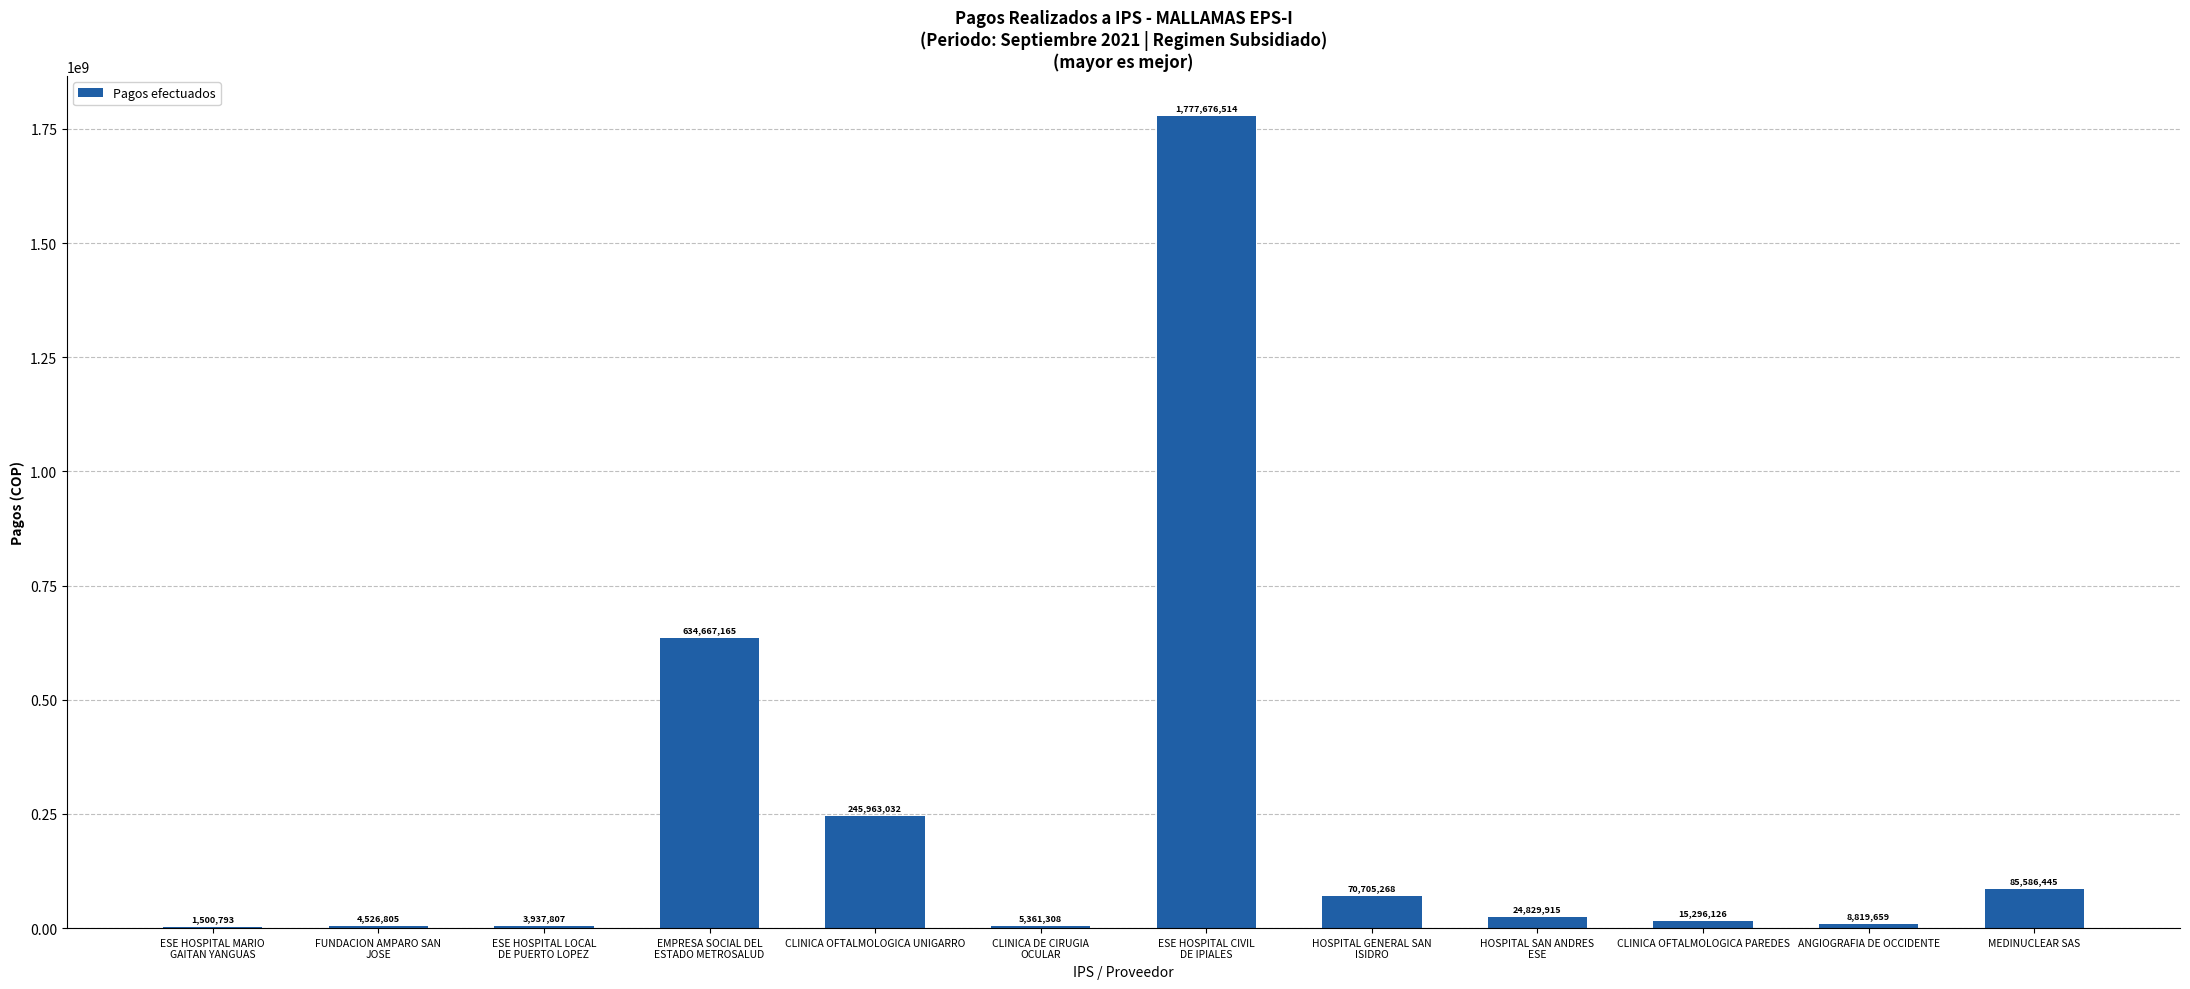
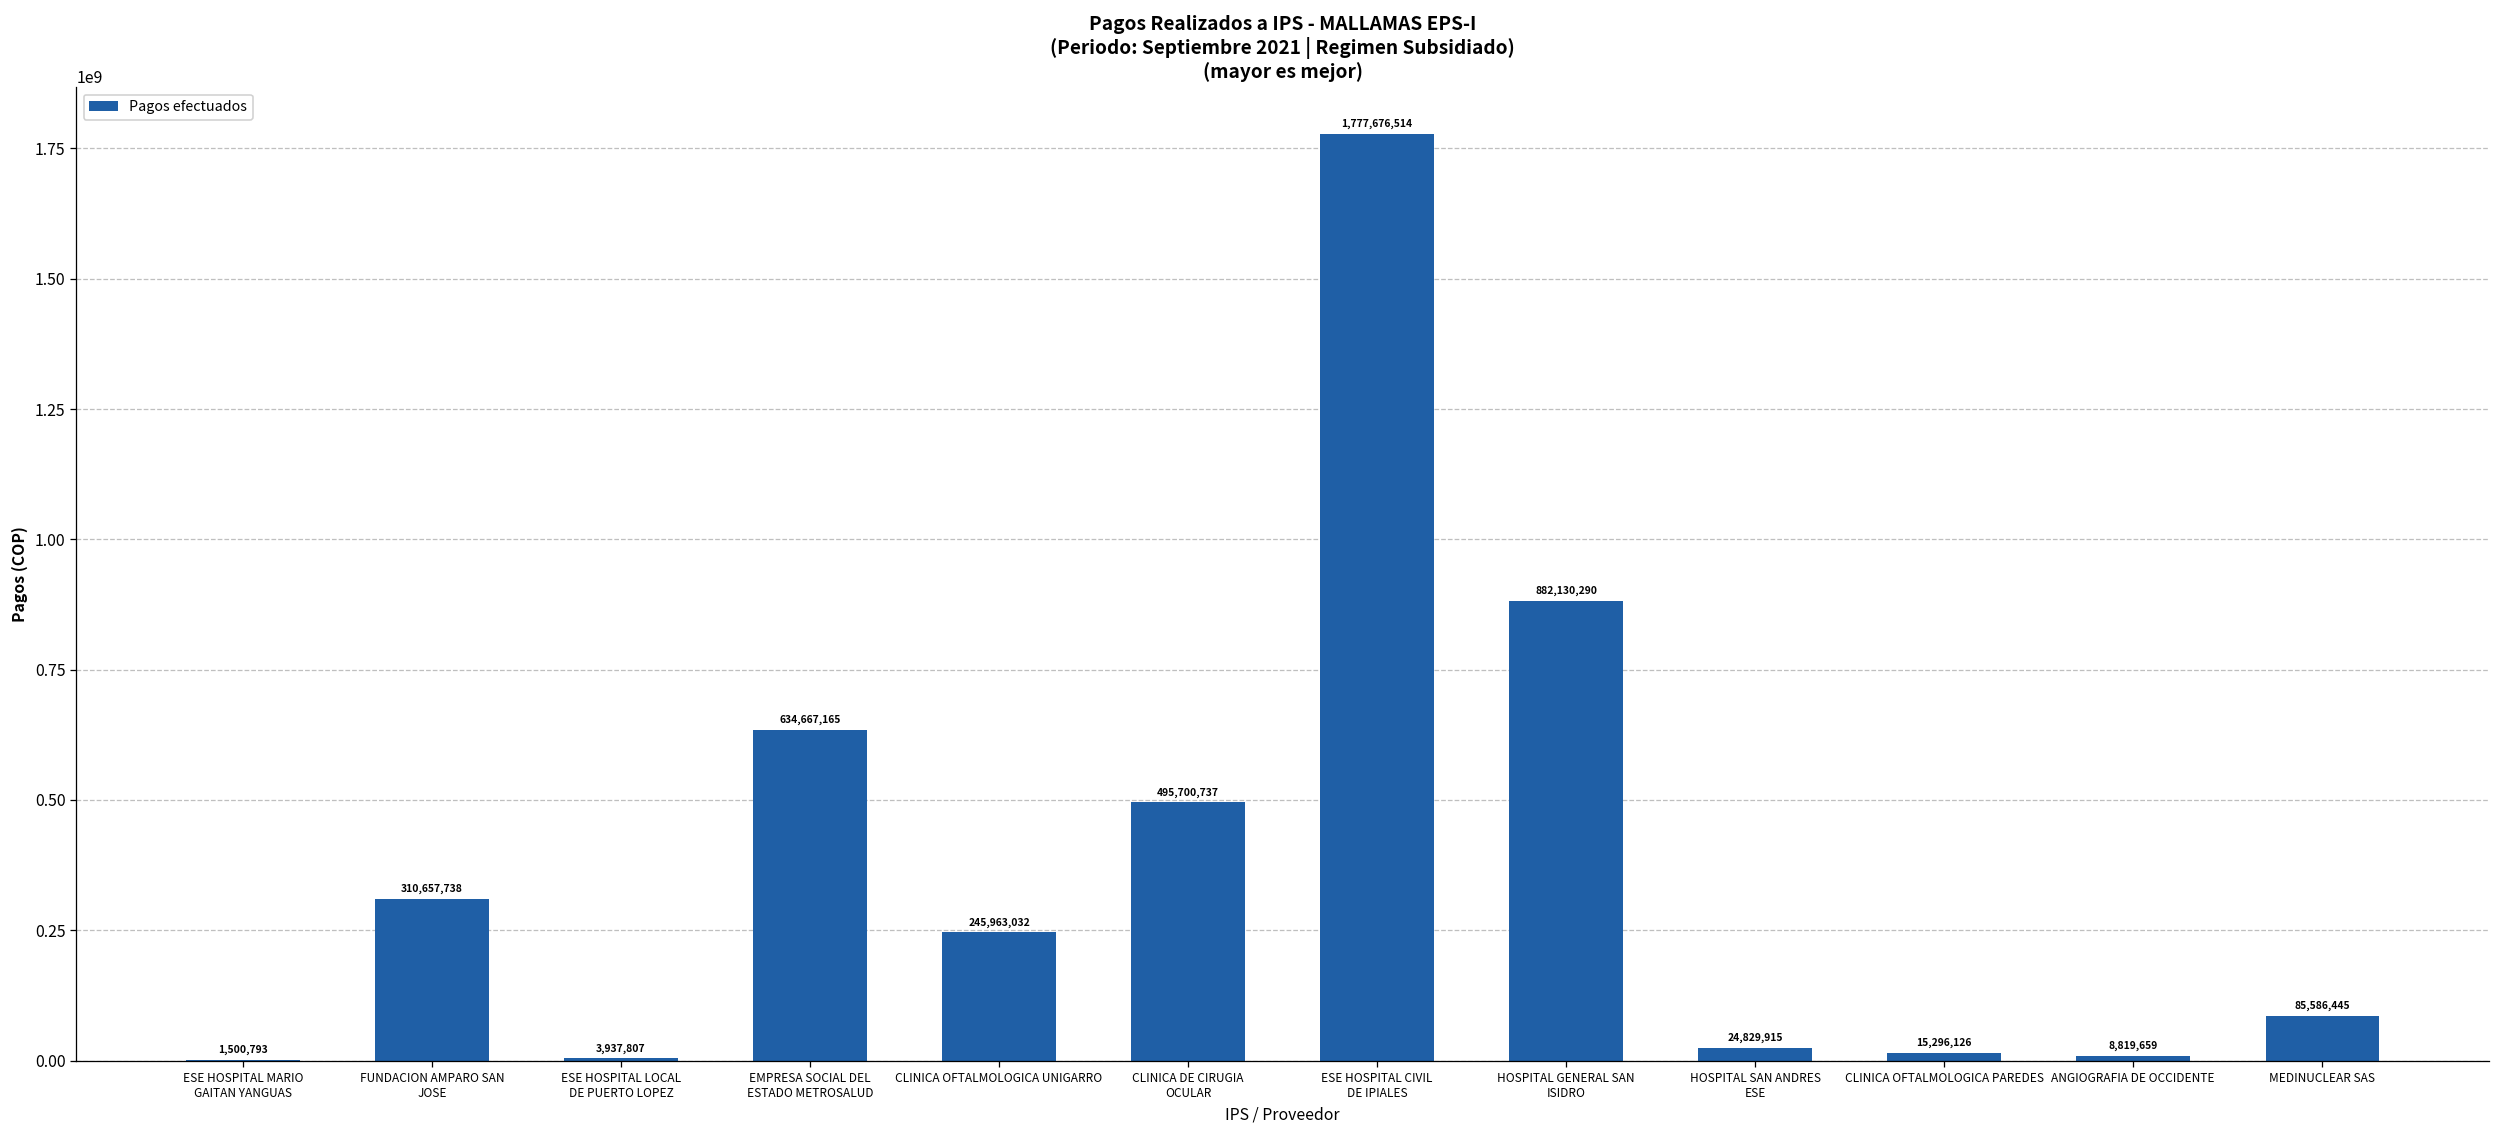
FUNDACION AMPARO SAN JOSE: 4,526,805 -> 310,657,738
CLINICA DE CIRUGIA OCULAR: 5,361,308 -> 495,700,737
HOSPITAL GENERAL SAN ISIDRO: 70,705,268 -> 882,130,290
